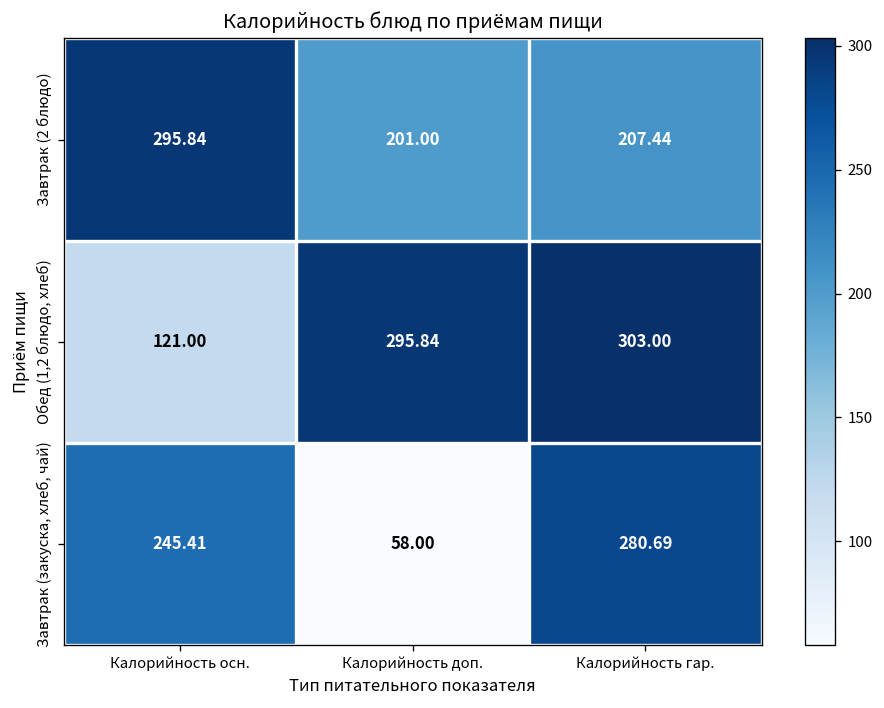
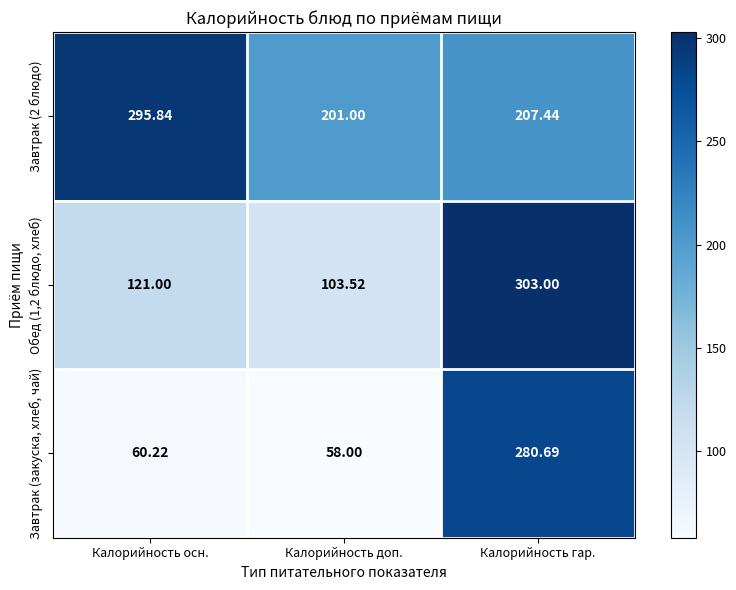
Обед (1,2 блюдо, хлеб), Калорийность доп.: 295.84 -> 103.52
Завтрак (закуска, хлеб, чай), Калорийность осн.: 245.41 -> 60.22
